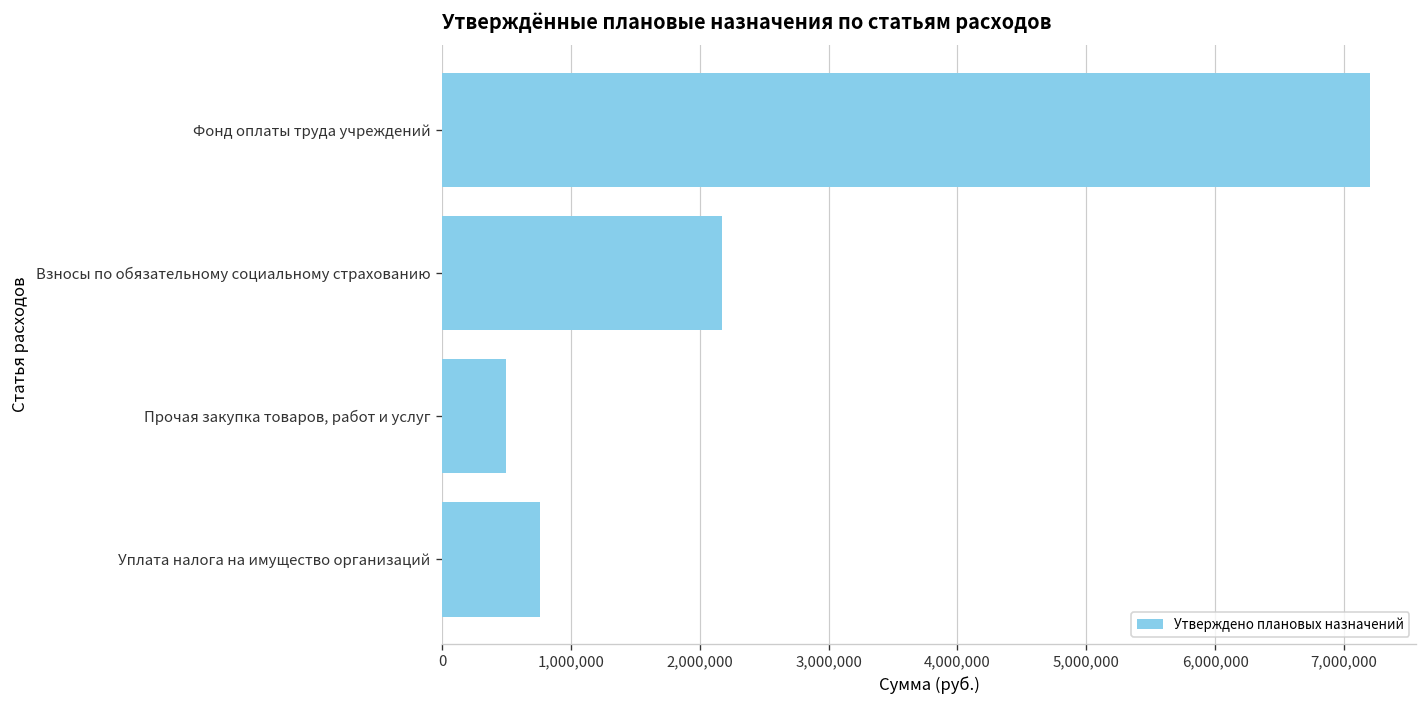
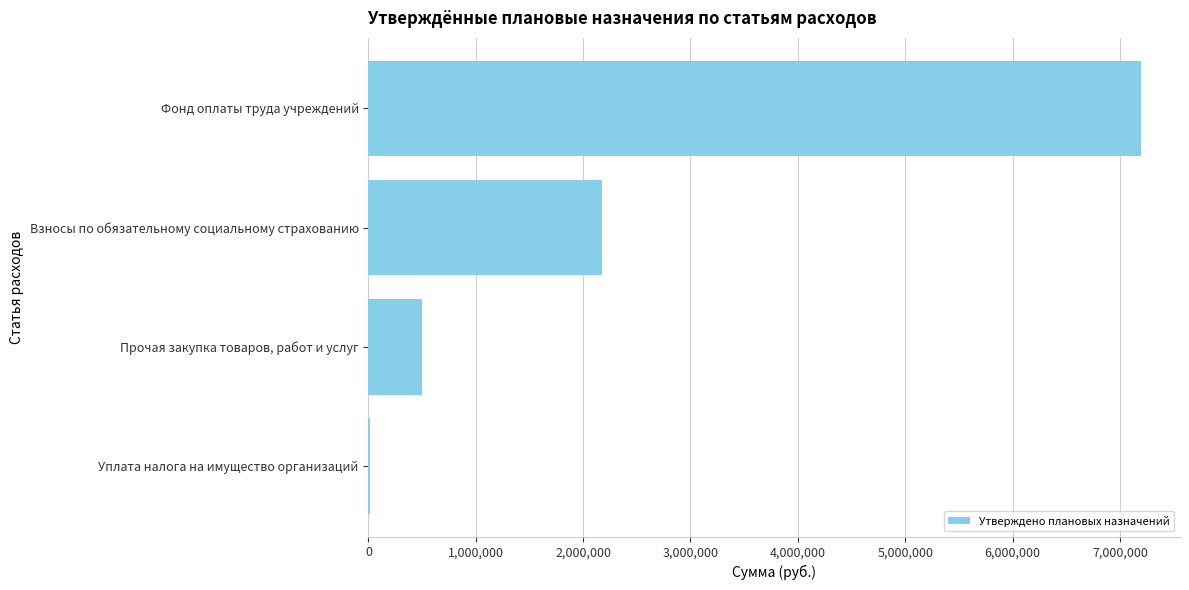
Уплата налога на имущество организаций: 760,000 -> 10,000
